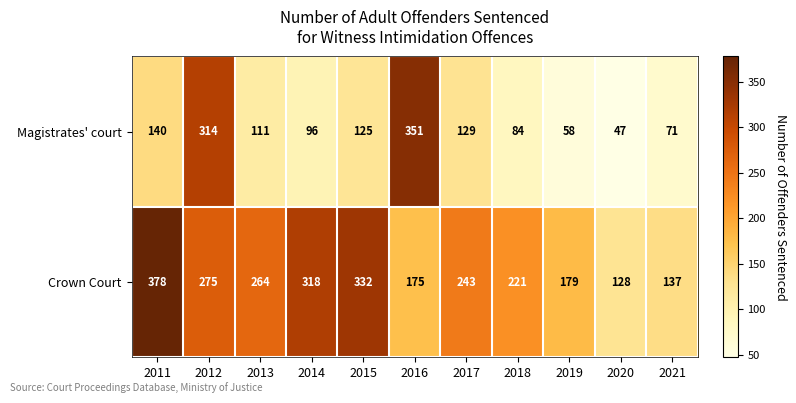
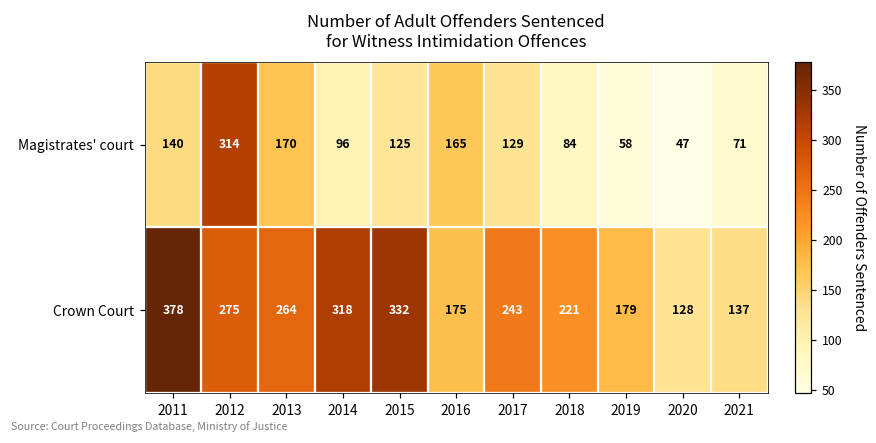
Magistrates' court, 2013: 111 -> 170
Magistrates' court, 2016: 351 -> 165
